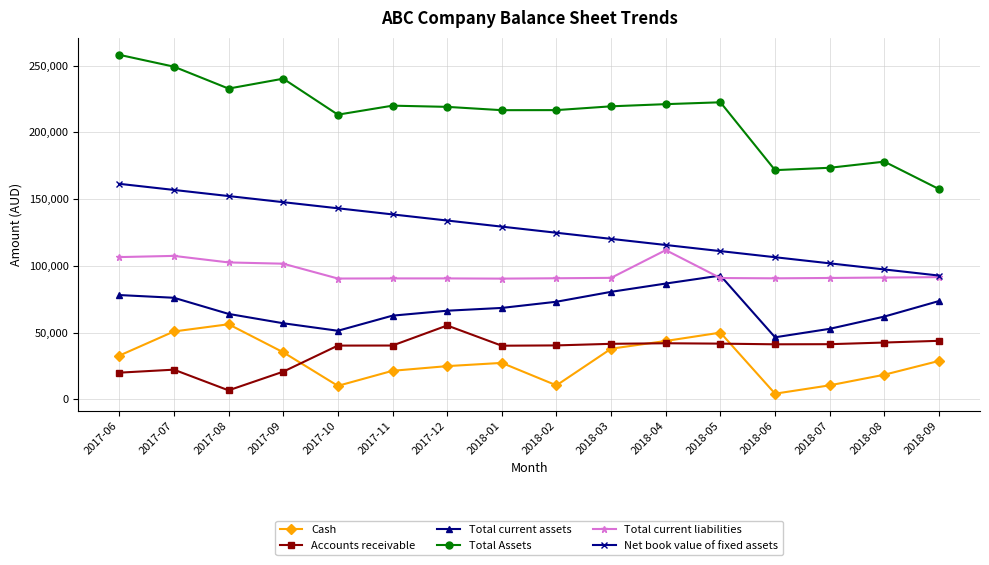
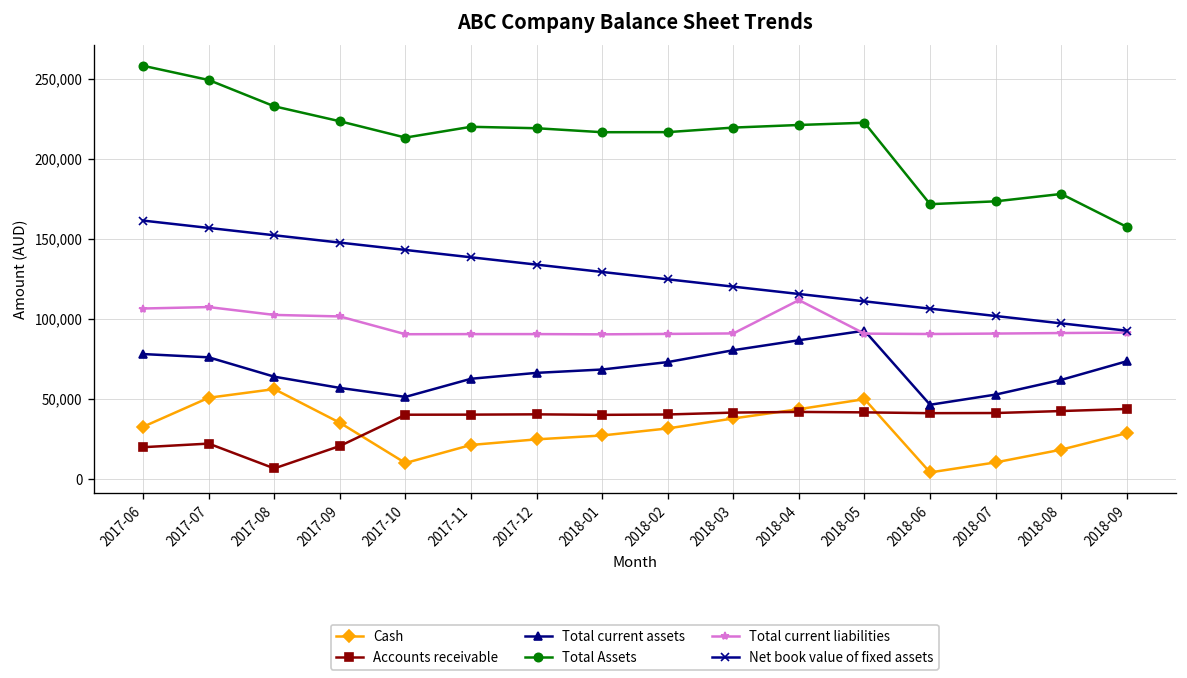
Total Assets, 2017-09: 240,000 -> 224,000
Accounts receivable, 2017-12: 55,000 -> 41,000
Cash, 2018-02: 10,000 -> 32,000
